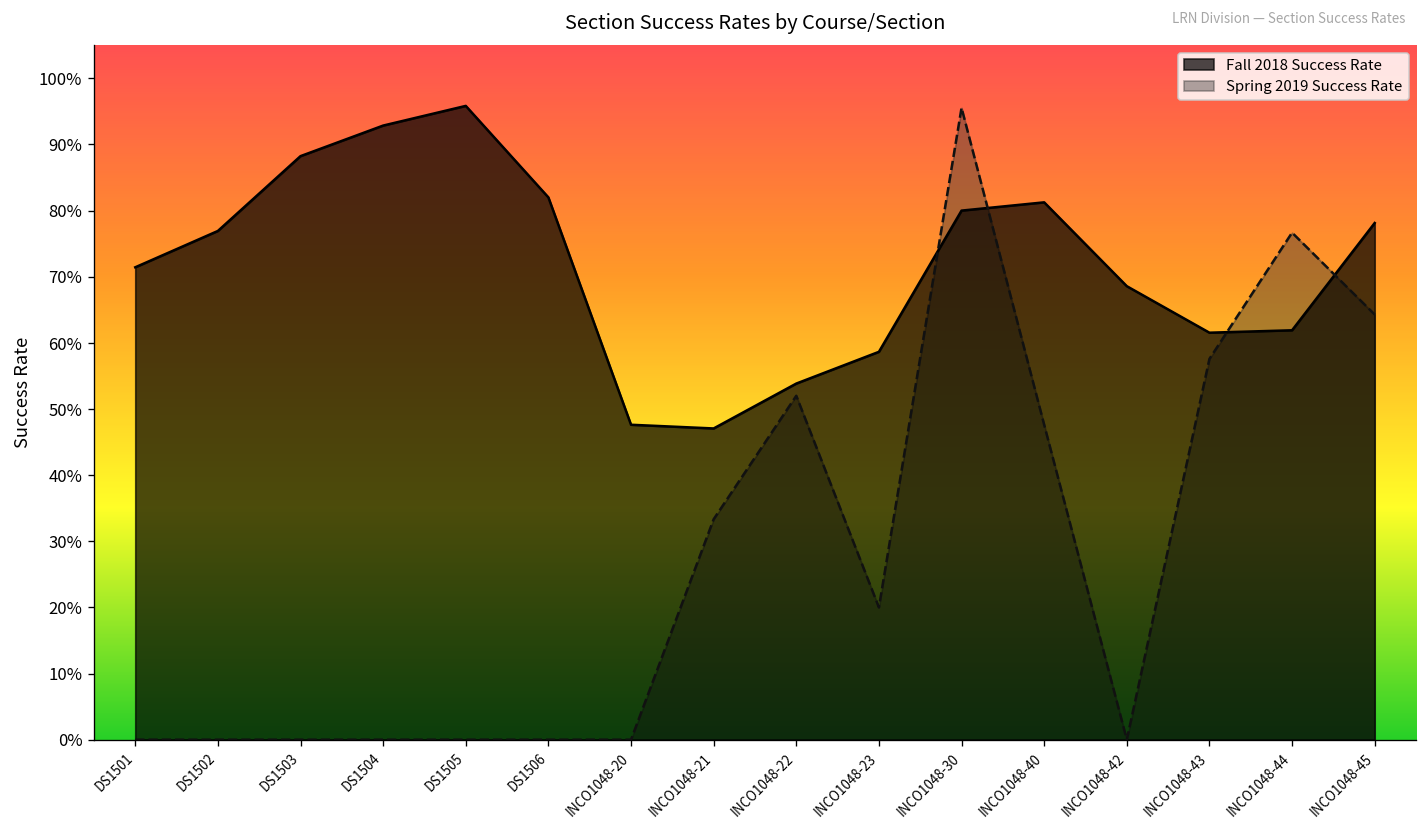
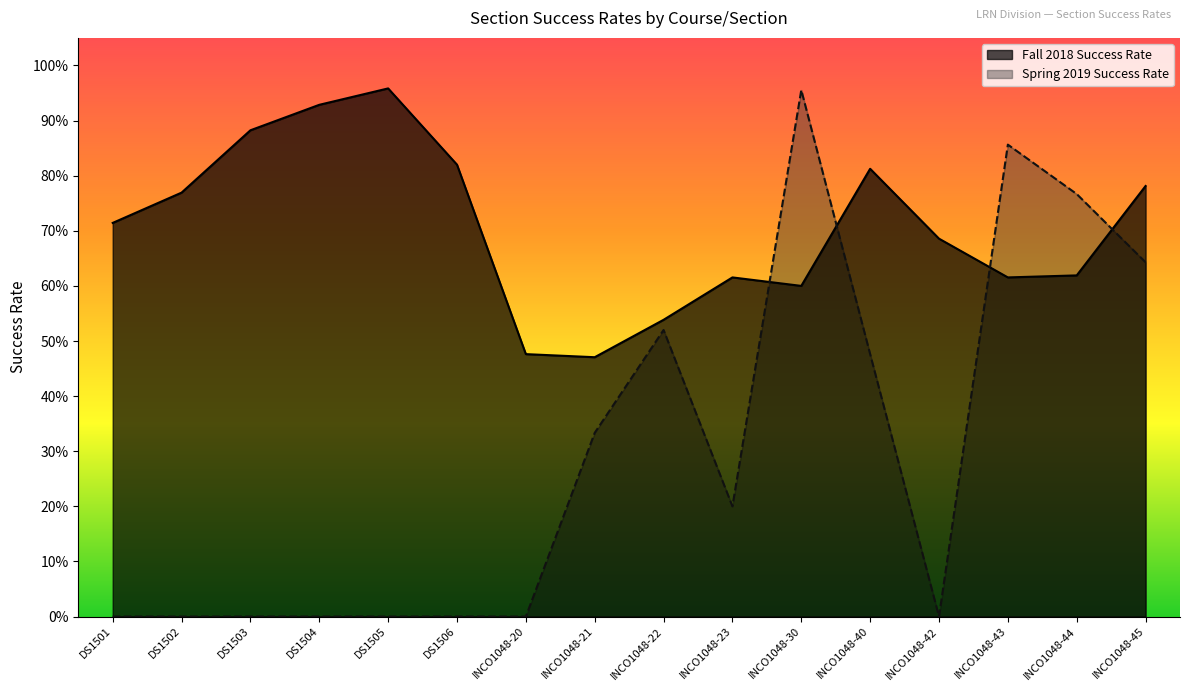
Fall 2018 Success Rate, INCO1048-23: 59% -> 62%
Fall 2018 Success Rate, INCO1048-30: 80% -> 60%
Spring 2019 Success Rate, INCO1048-43: 58% -> 86%
